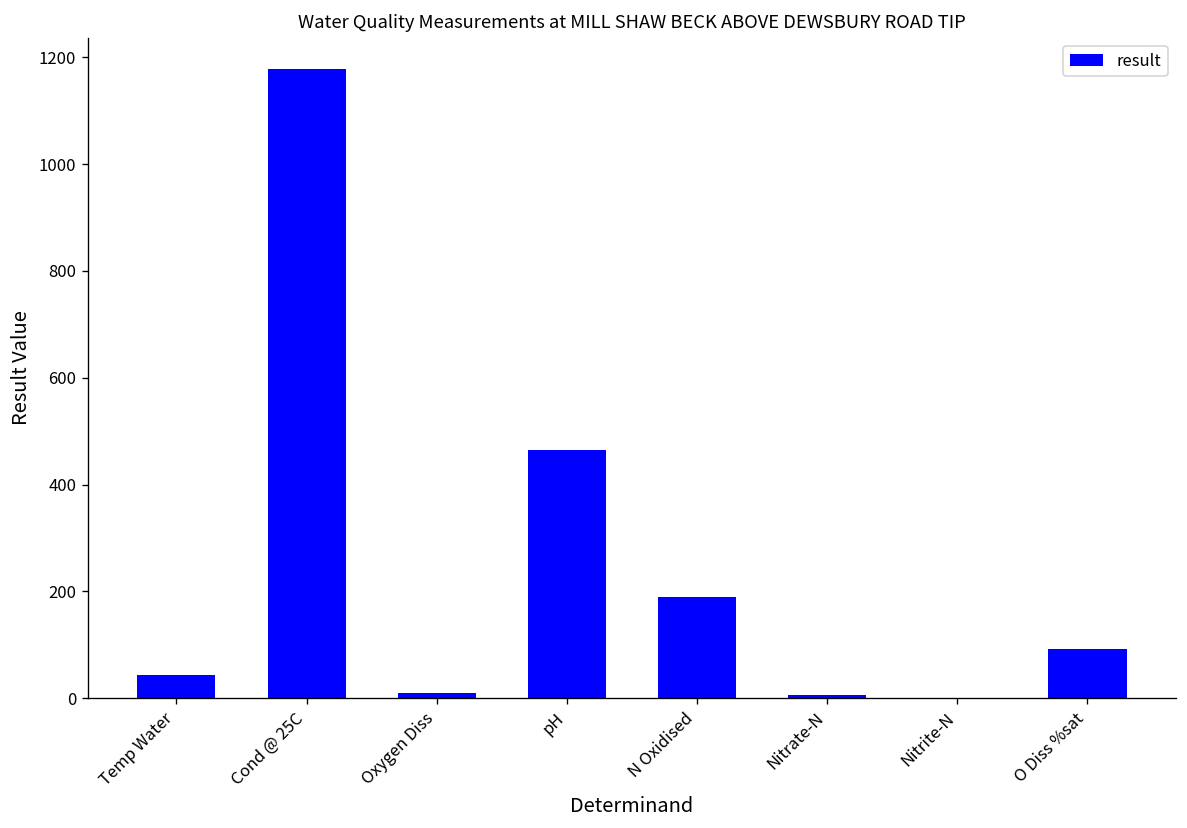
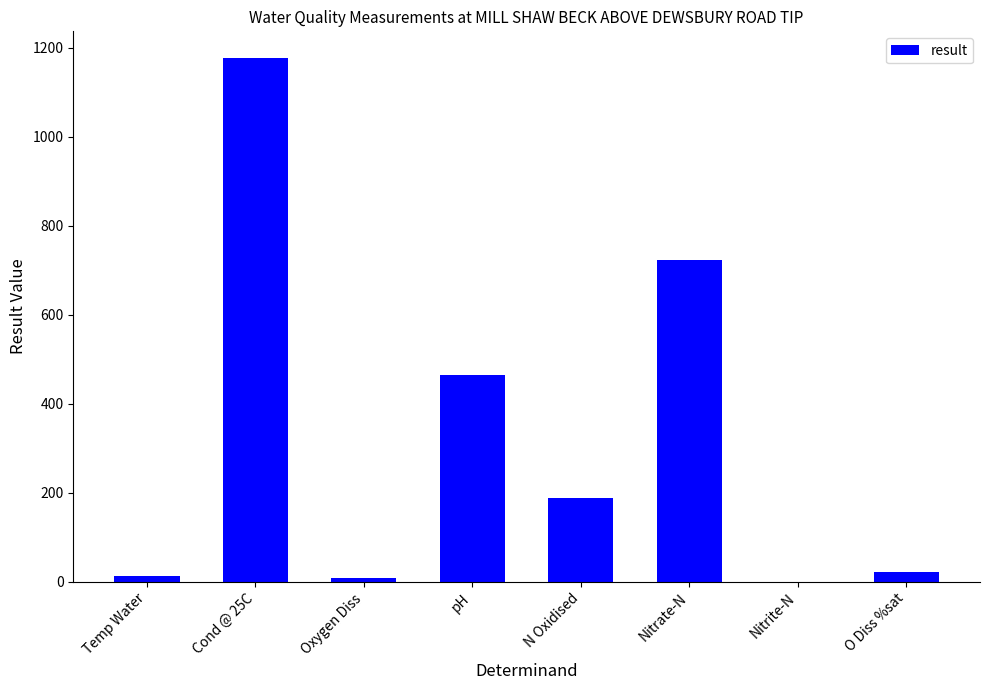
Temp Water: 40 -> 10
Nitrate-N: 10 -> 720
O Diss %sat: 90 -> 20
